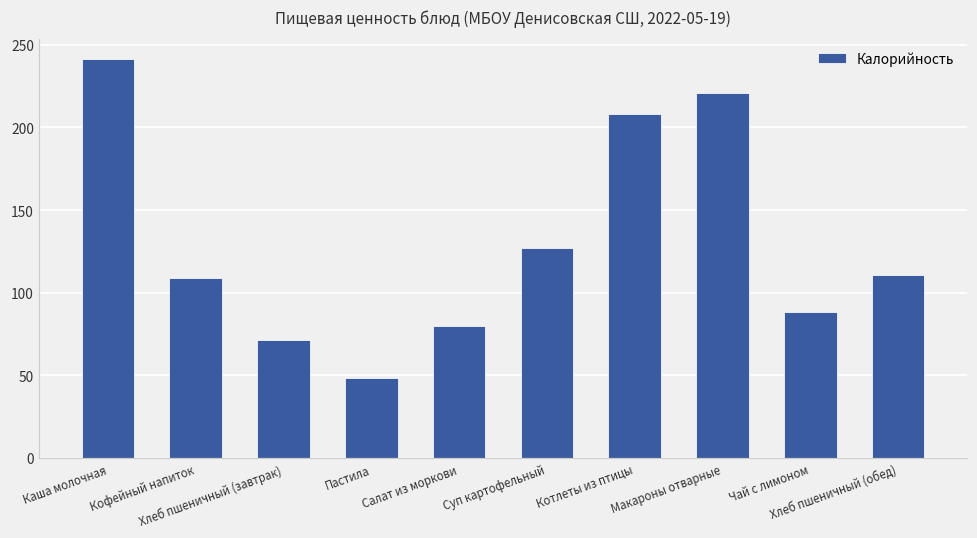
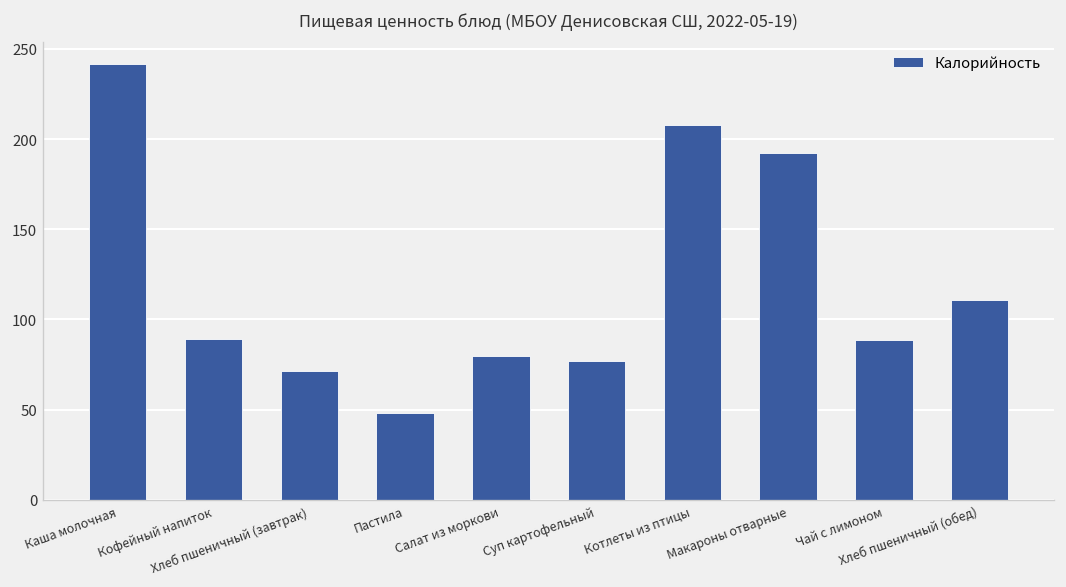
Кофейный напиток: 109 -> 89
Суп картофельный: 127 -> 77
Макароны отварные: 221 -> 192
